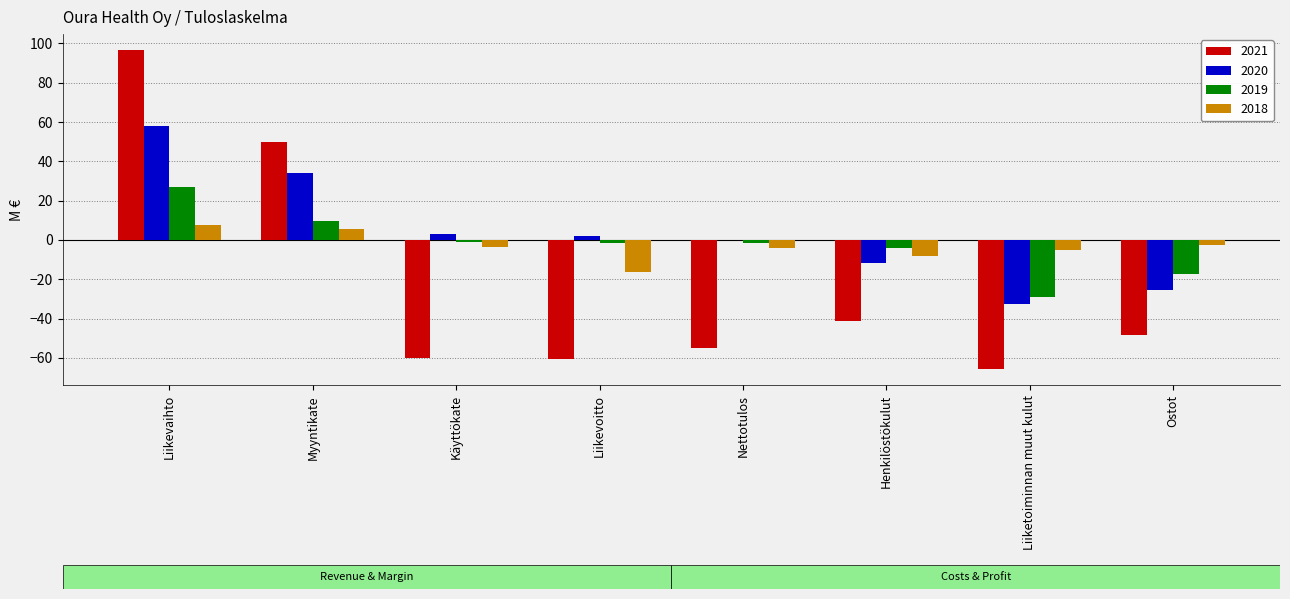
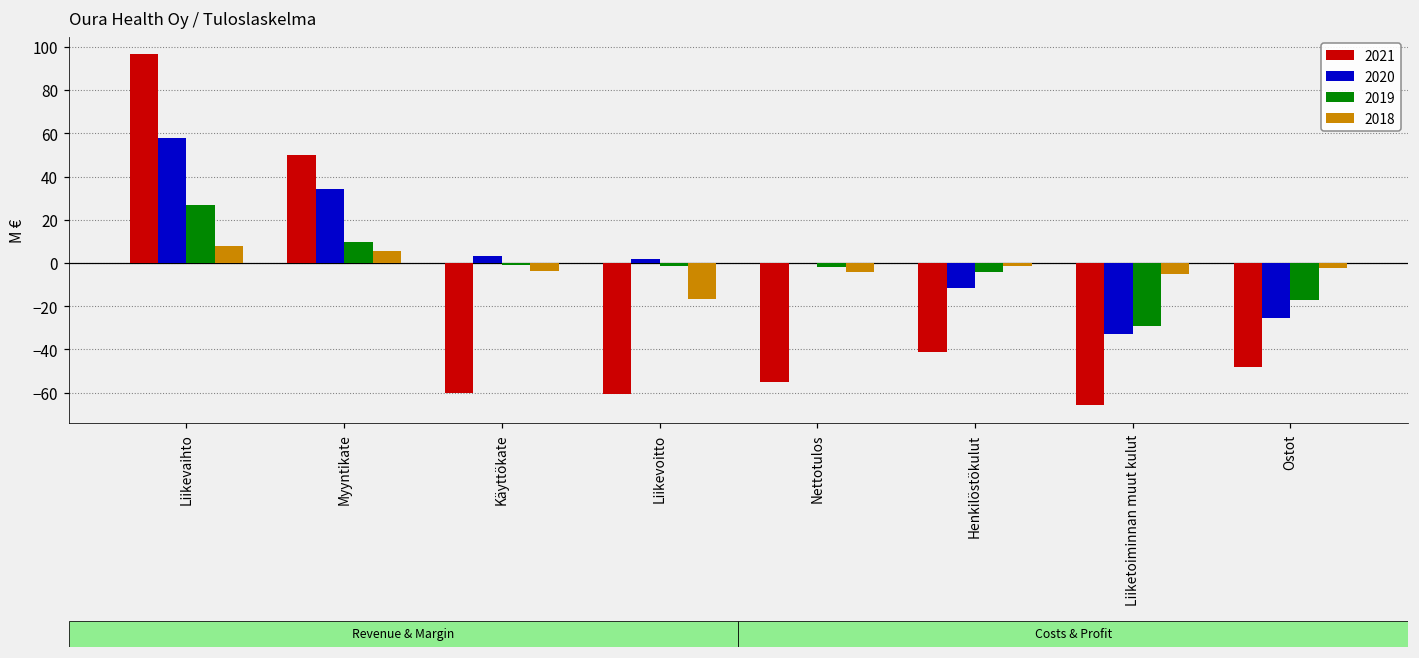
2018, Henkilöstökulut: -8 -> -2
